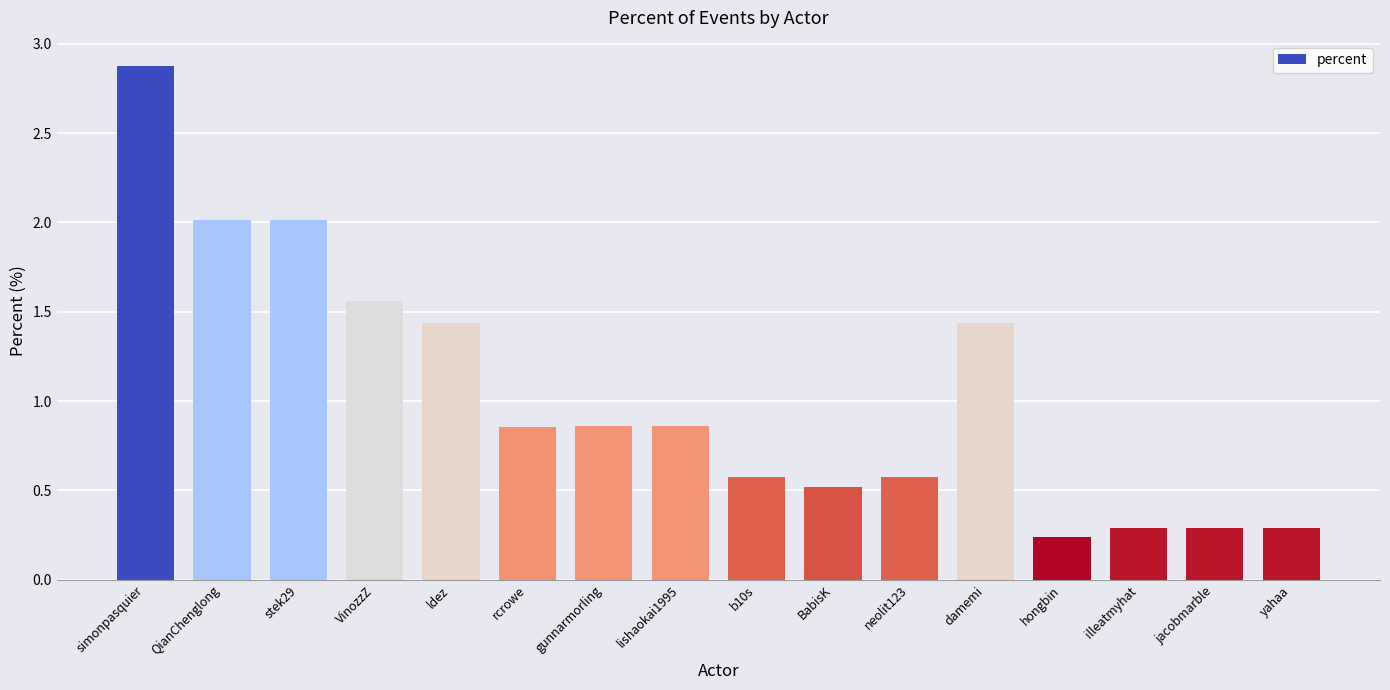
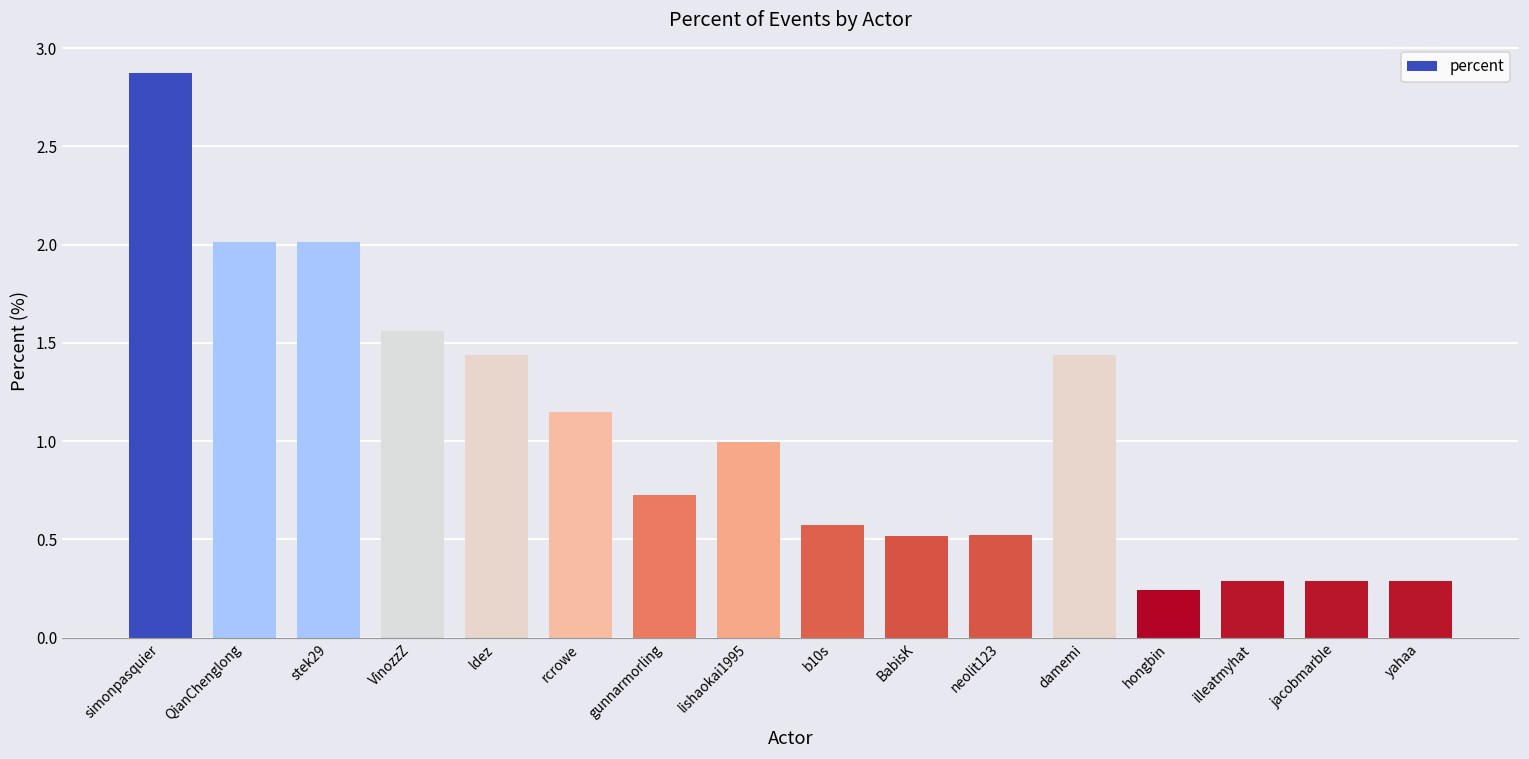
rcrowe: 0.85 -> 1.15
gunnarmorling: 0.86 -> 0.72
lishaokai1995: 0.86 -> 1.00
neolit123: 0.57 -> 0.53
